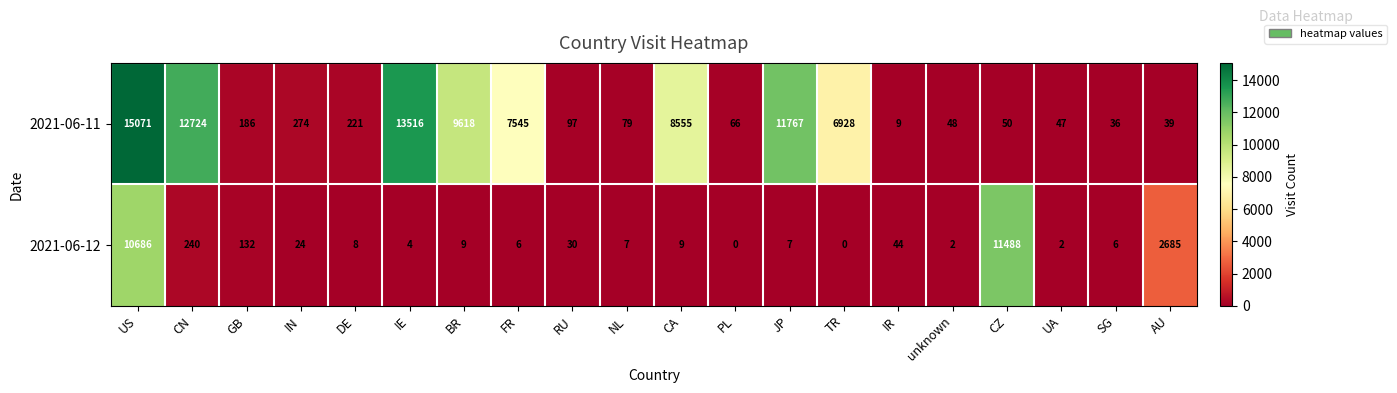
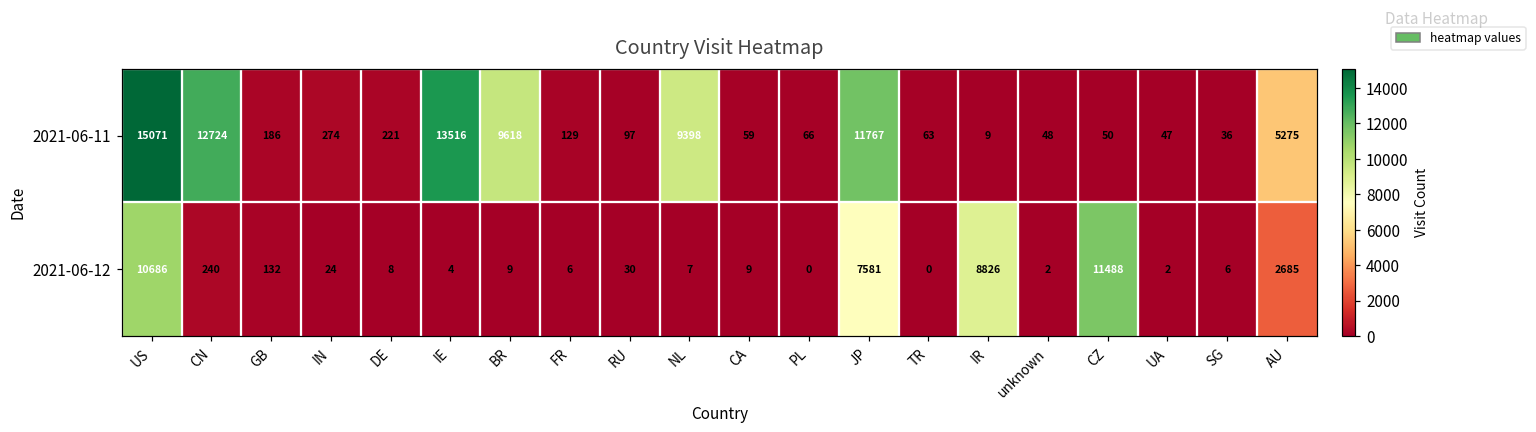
2021-06-11, FR: 7545 -> 129
2021-06-11, NL: 79 -> 9398
2021-06-11, CA: 8555 -> 59
2021-06-11, TR: 6928 -> 63
2021-06-11, AU: 39 -> 5275
2021-06-12, JP: 7 -> 7581
2021-06-12, IR: 44 -> 8826
